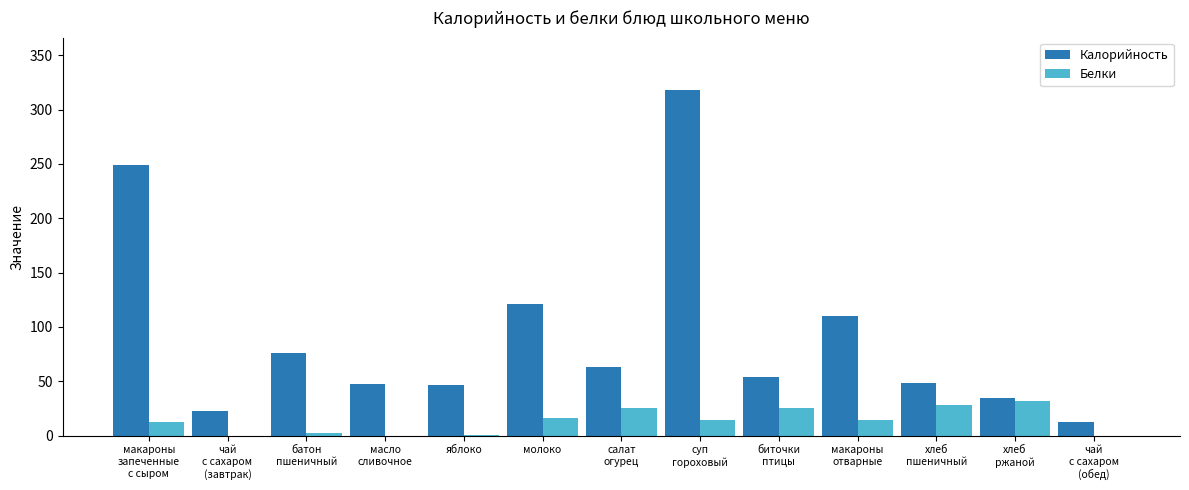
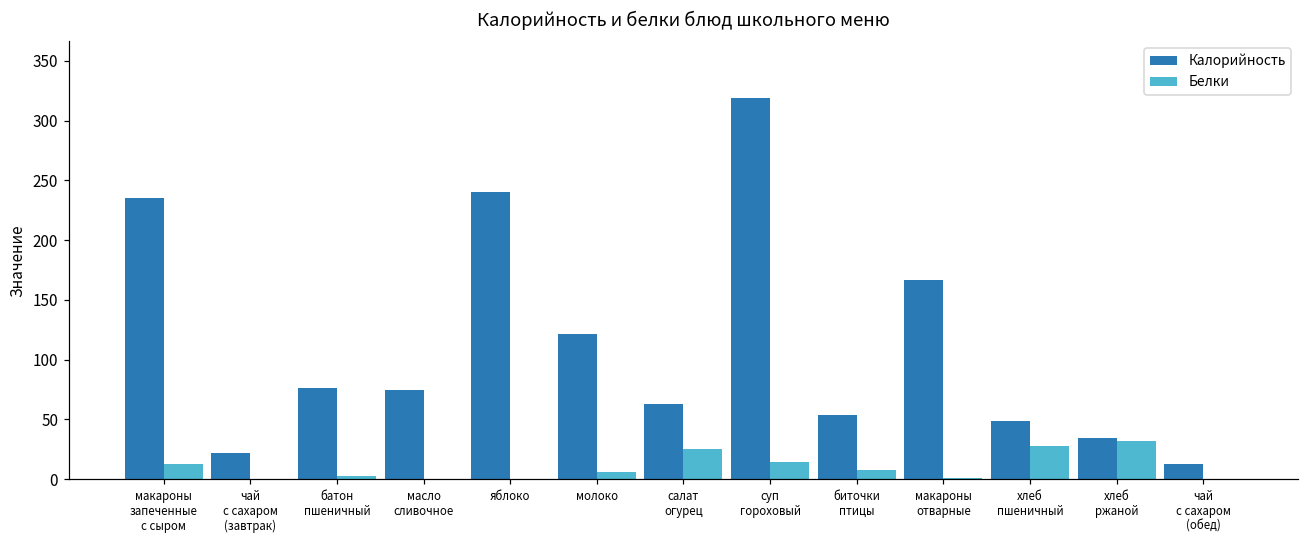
Калорийность, макароны запеченные с сыром: 249 -> 235
Калорийность, масло сливочное: 48 -> 75
Калорийность, яблоко: 47 -> 241
Белки, молоко: 16 -> 6
Белки, биточки птицы: 26 -> 8
Калорийность, макароны отварные: 110 -> 167
Белки, макароны отварные: 15 -> 1
